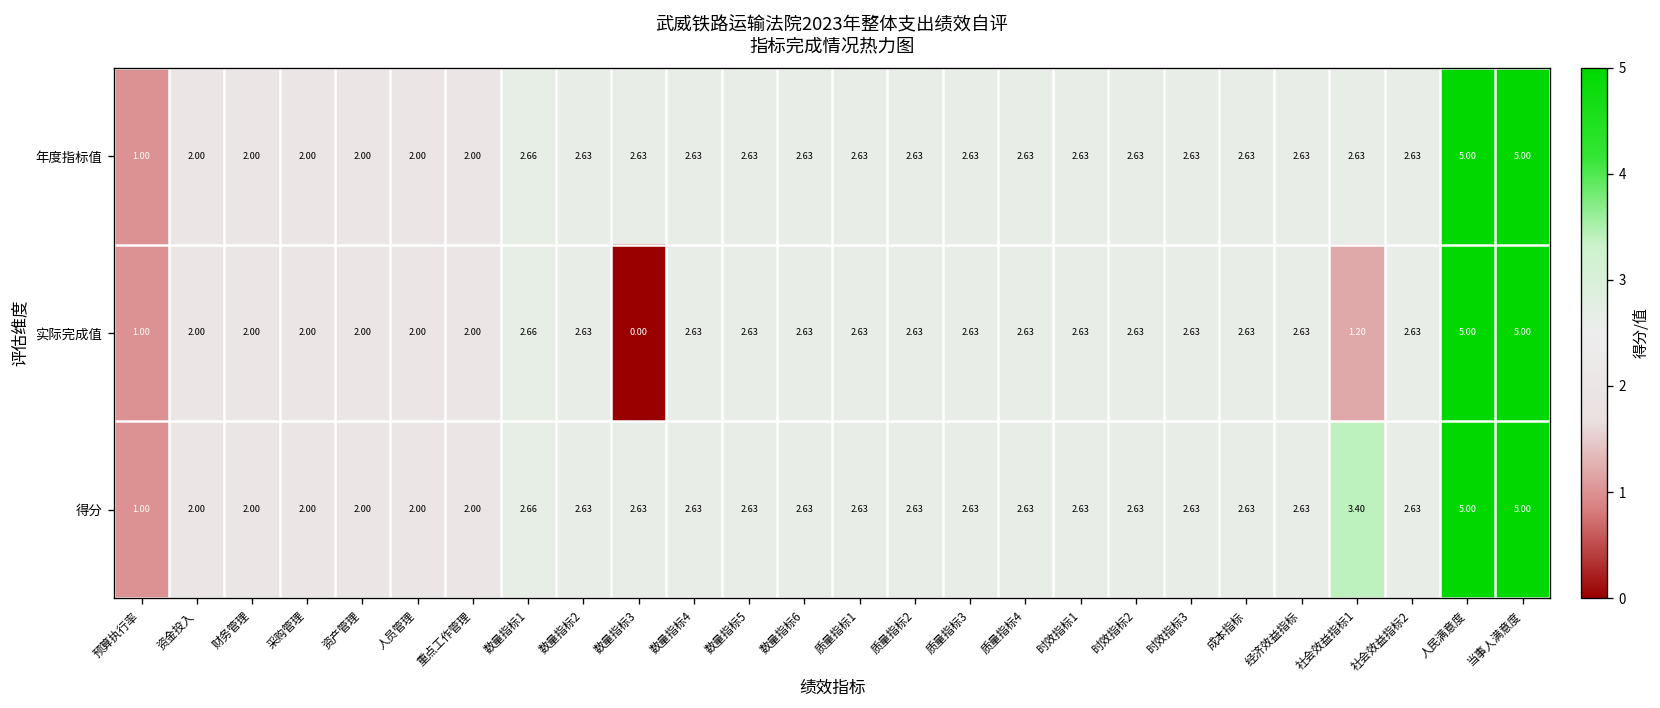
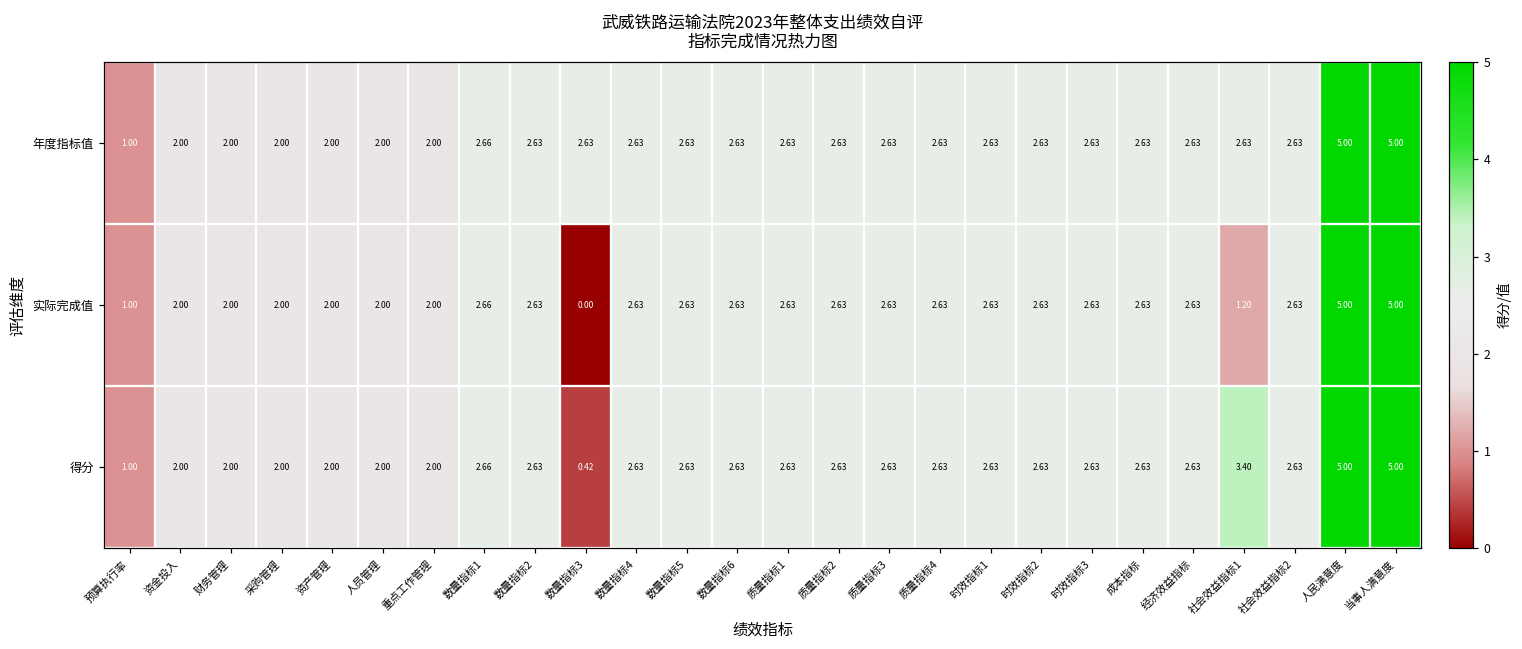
得分, 数量指标3: 2.63 -> 0.42
